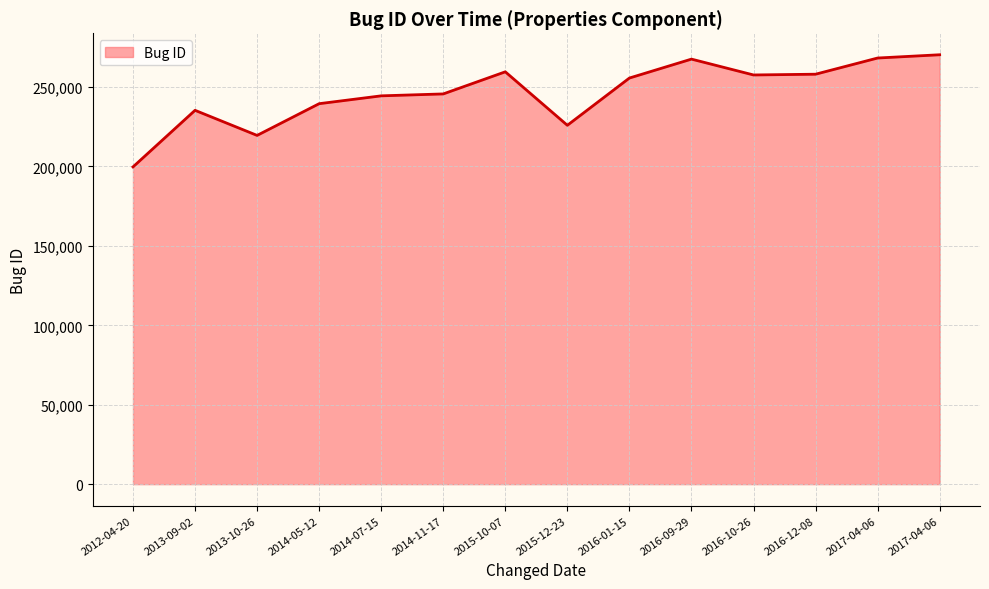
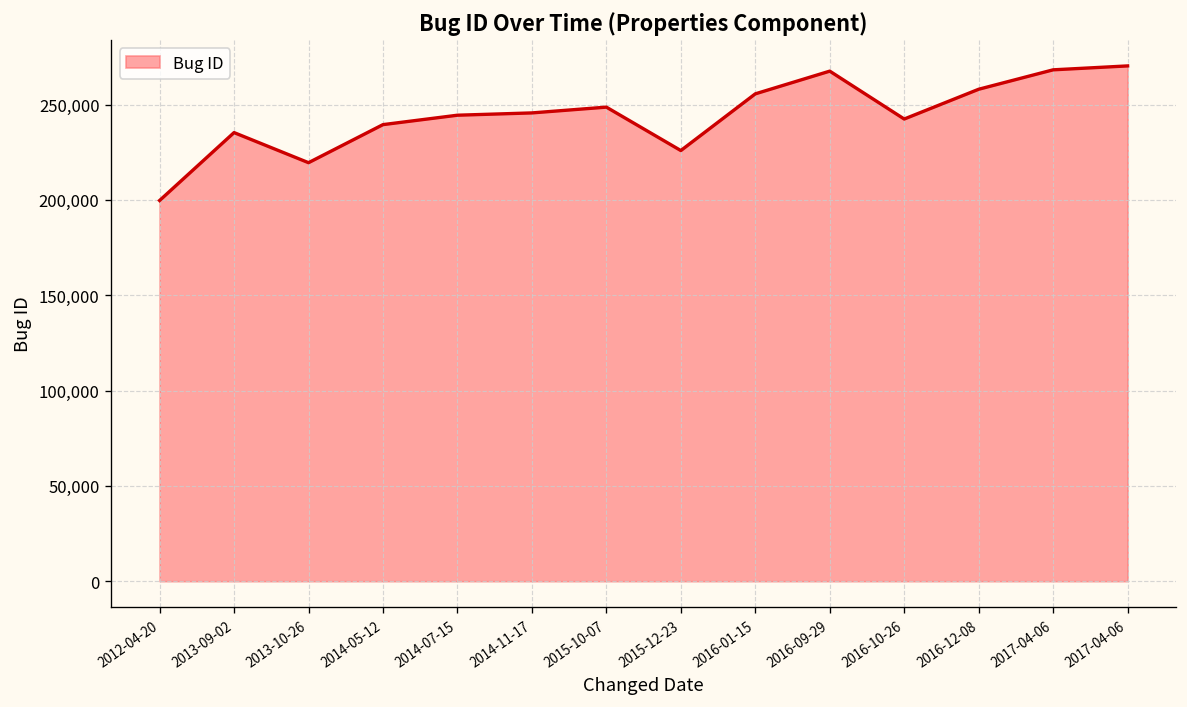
2015-10-07: 260,000 -> 249,000
2016-10-26: 258,000 -> 242,000
